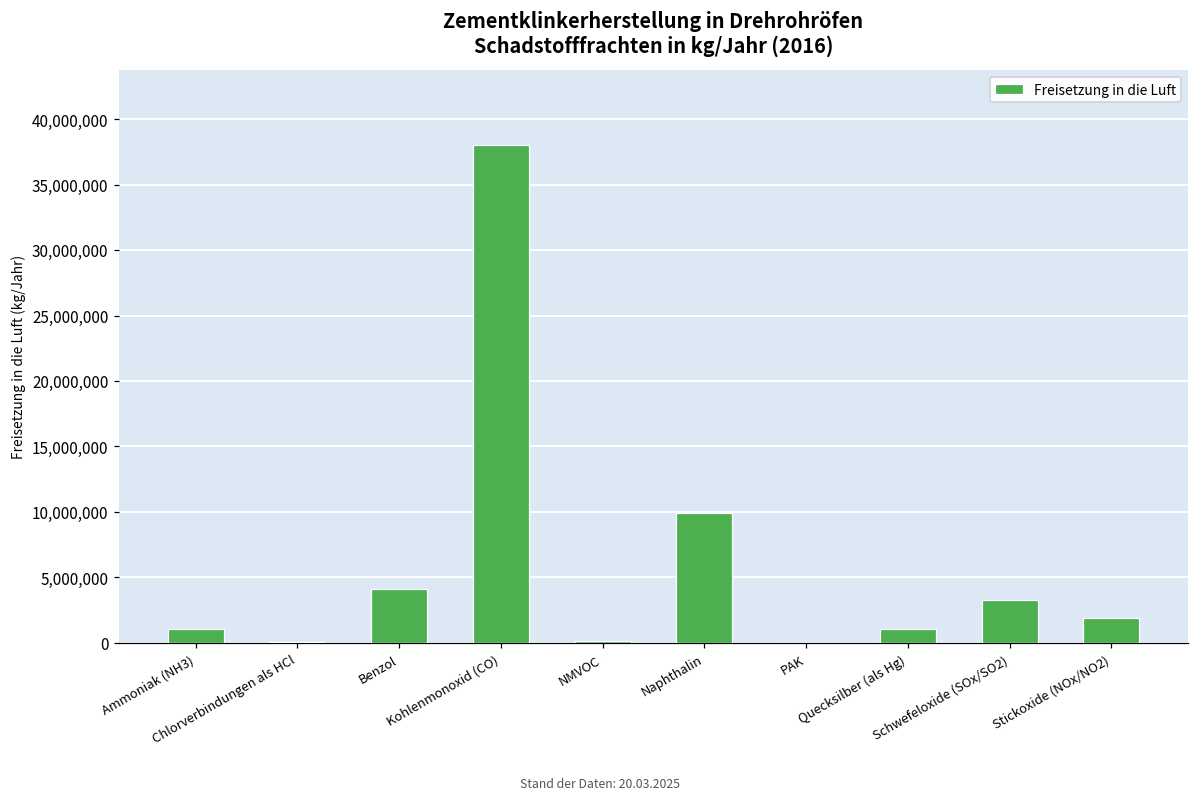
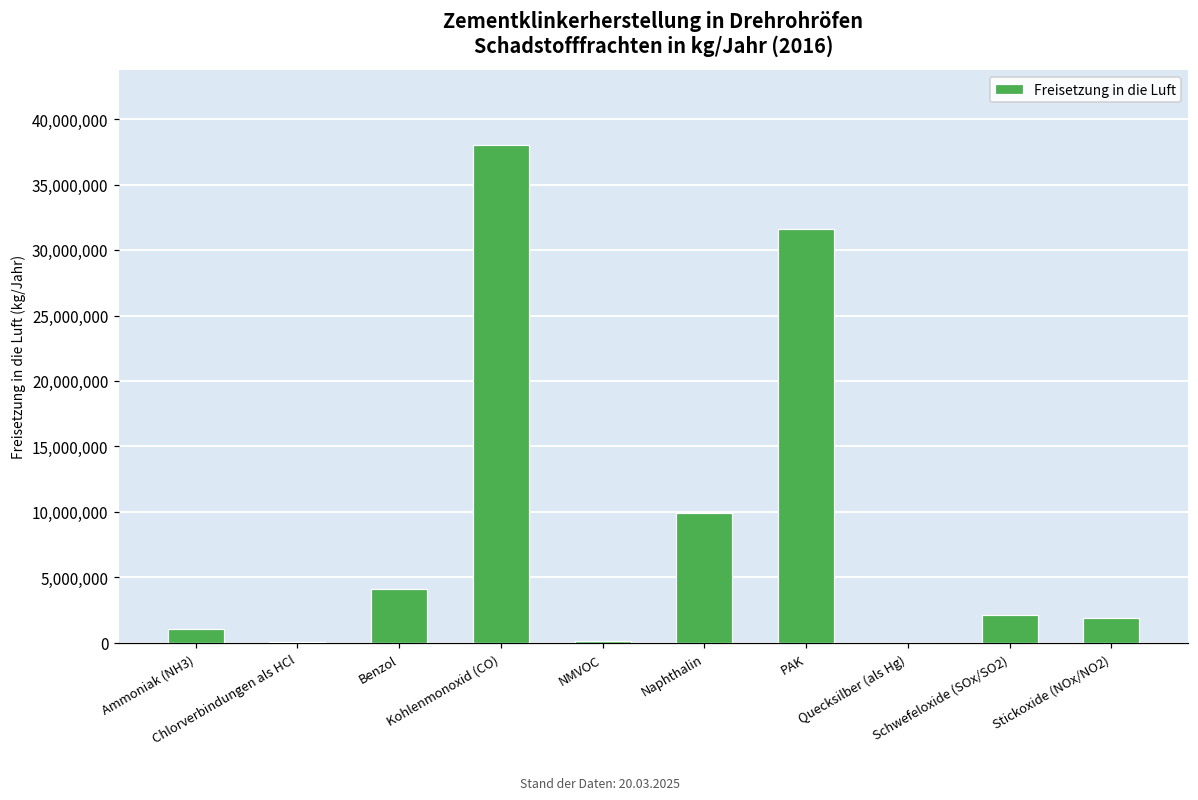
PAK: 0 -> 31,600,000
Quecksilber (als Hg): 1,000,000 -> 0
Schwefeloxide (SOx/SO2): 3,300,000 -> 2,100,000
